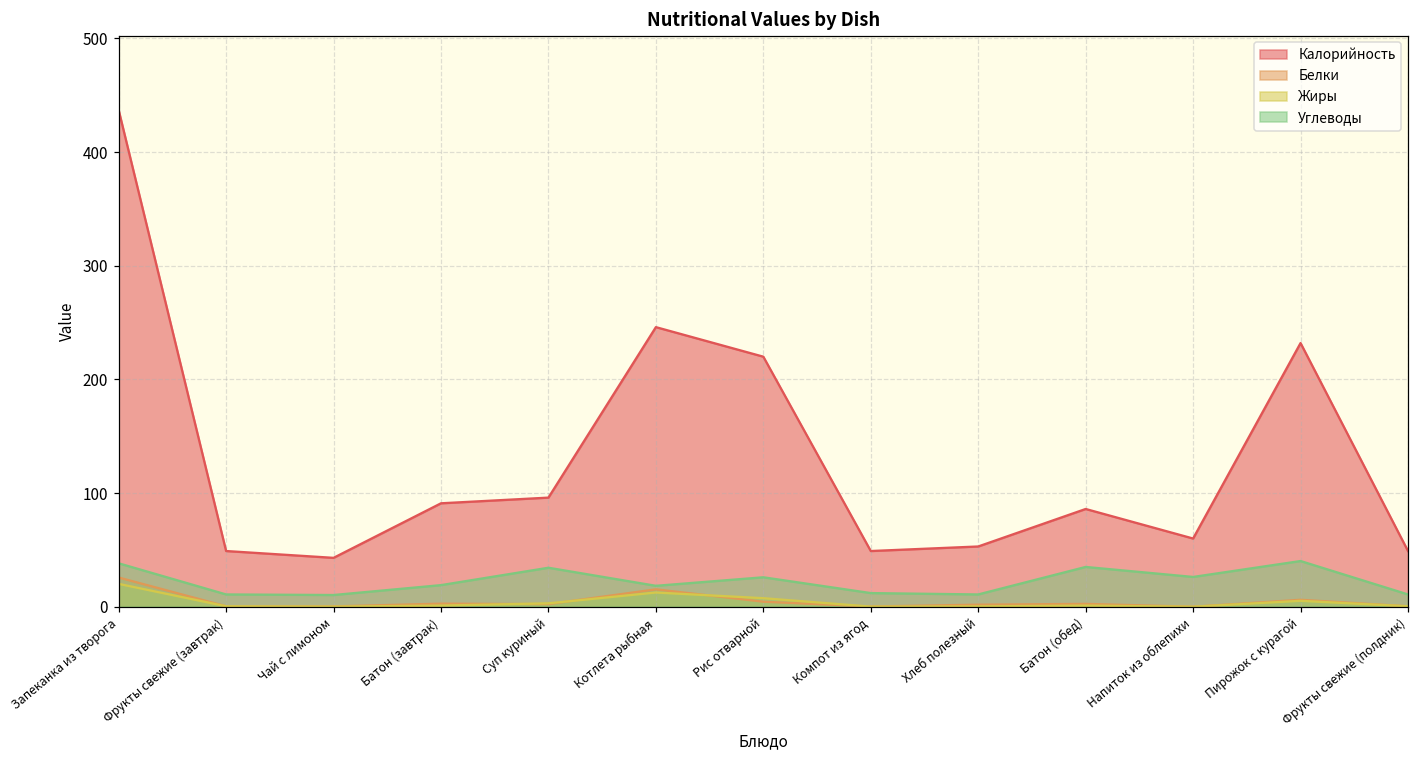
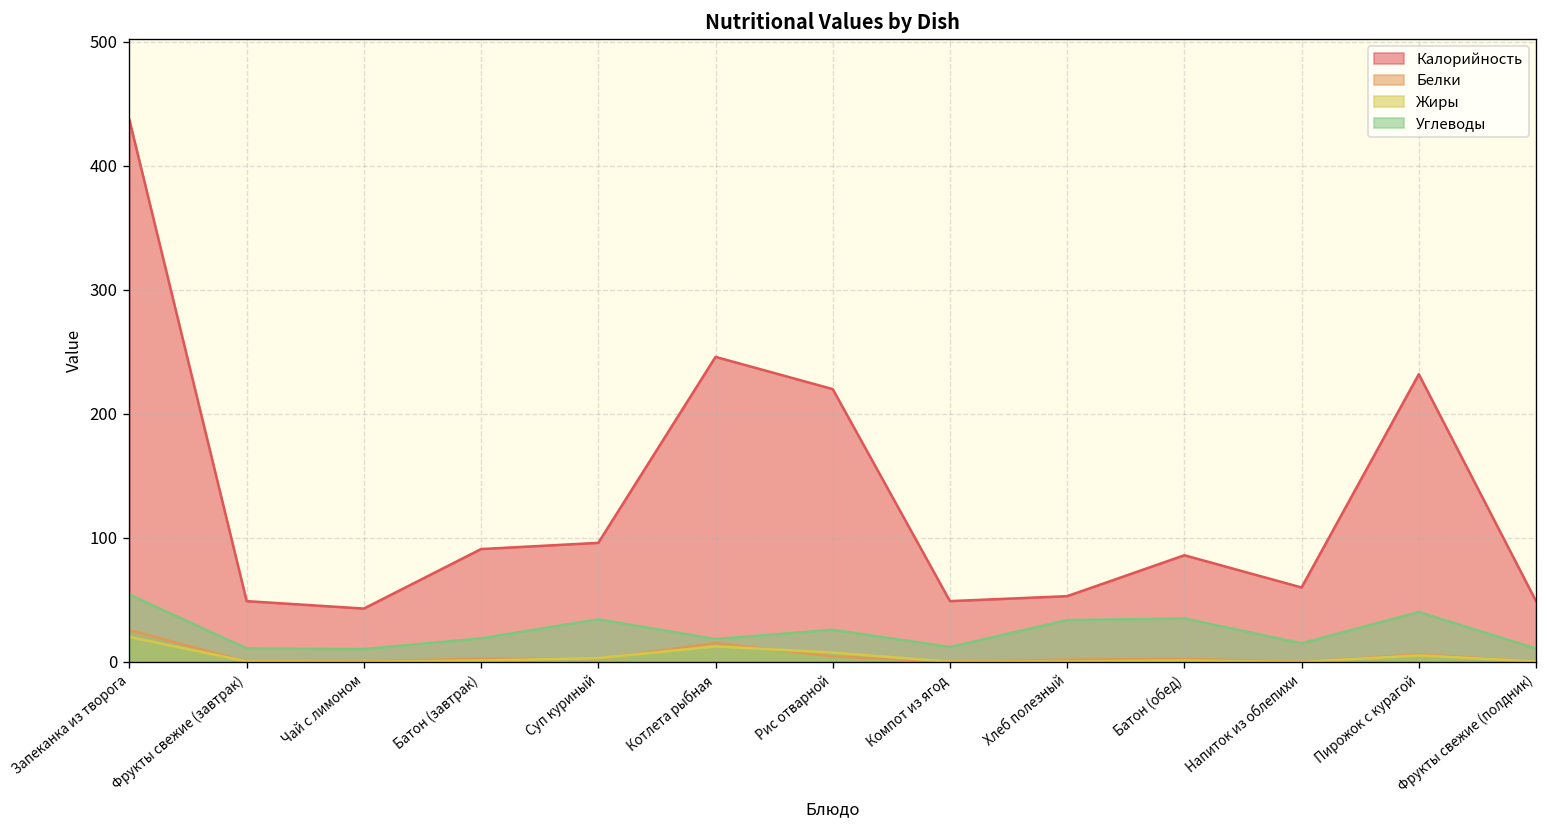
Углеводы, Запеканка из творога: 38 -> 54
Углеводы, Хлеб полезный: 11 -> 34
Углеводы, Напиток из облепихи: 26 -> 15
